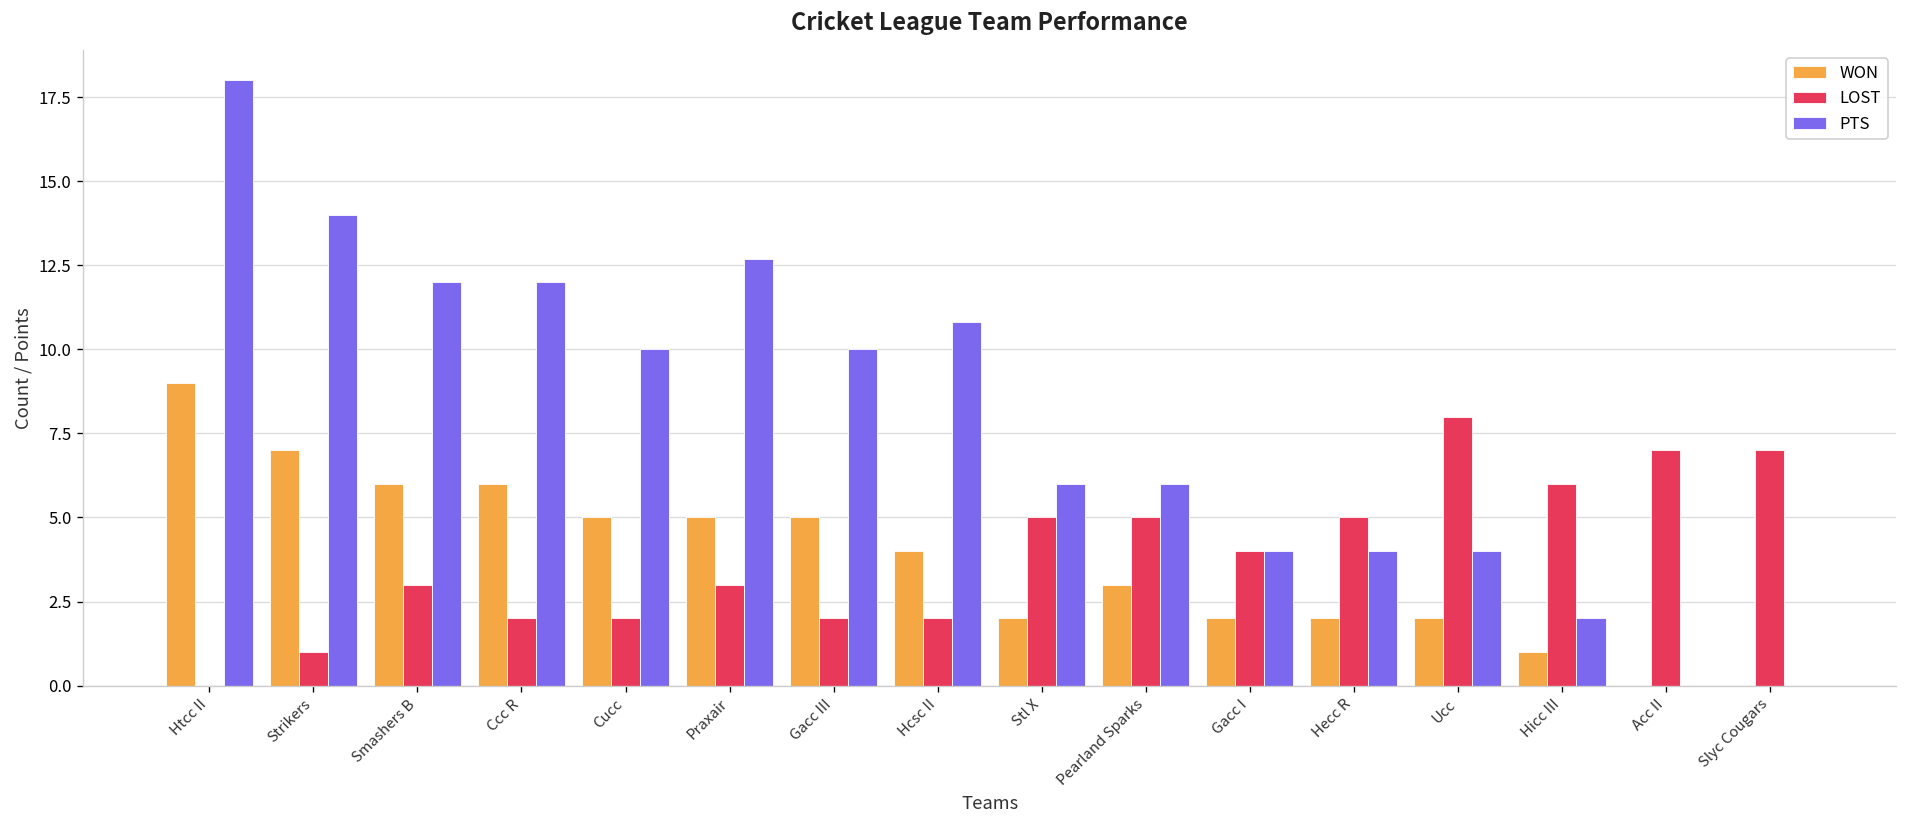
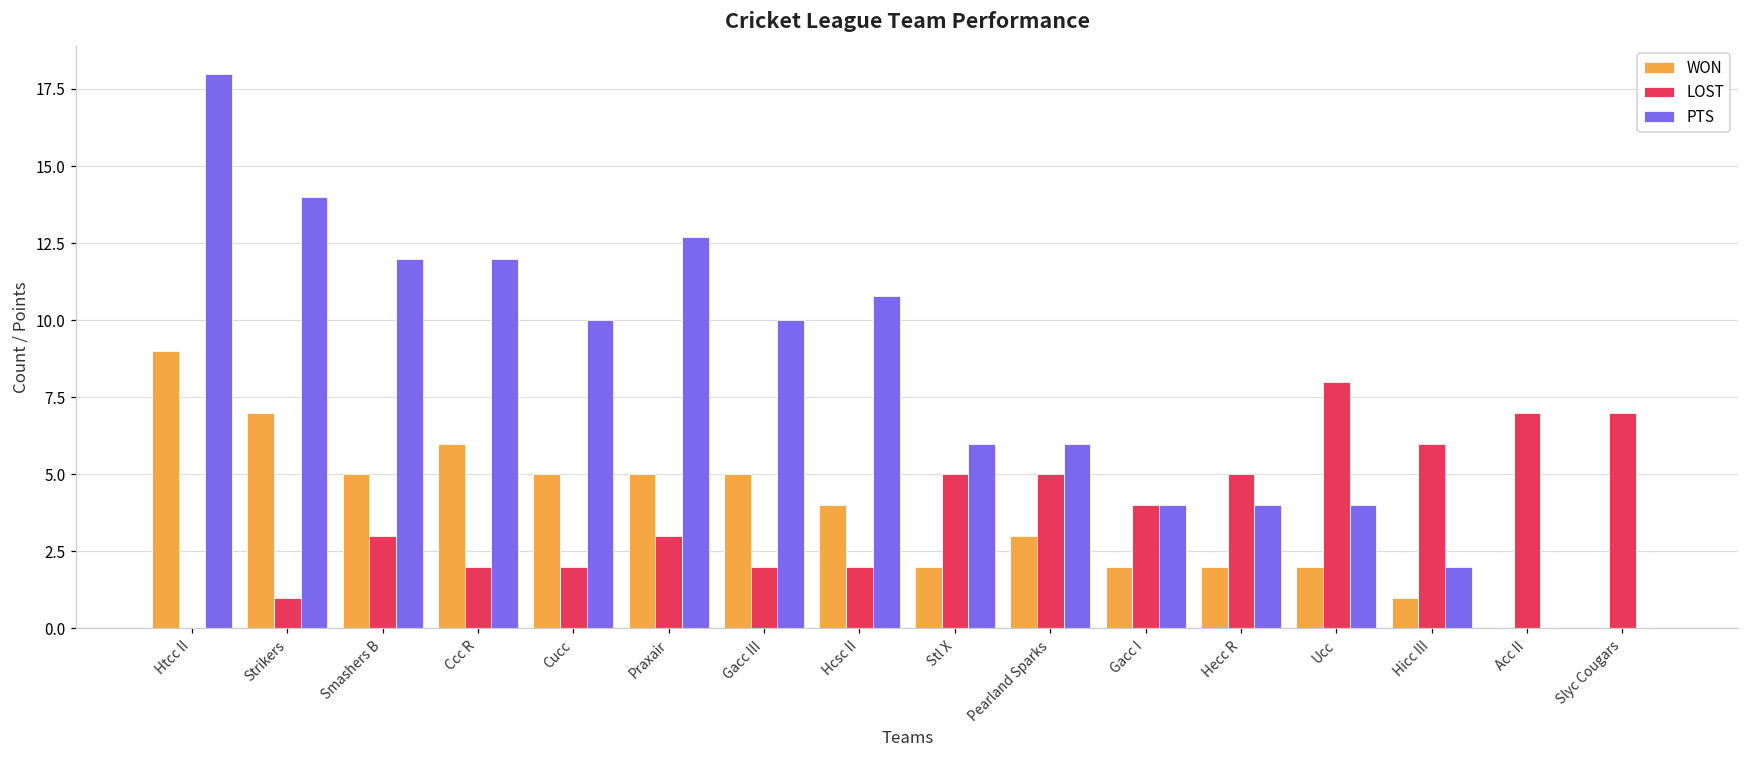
WON, Smashers B: 6 -> 5
